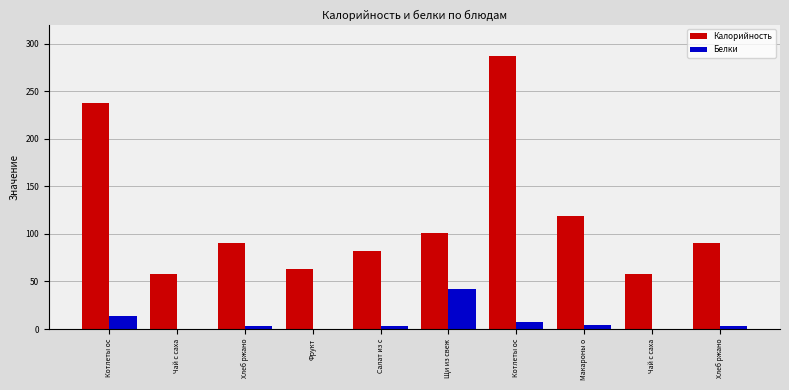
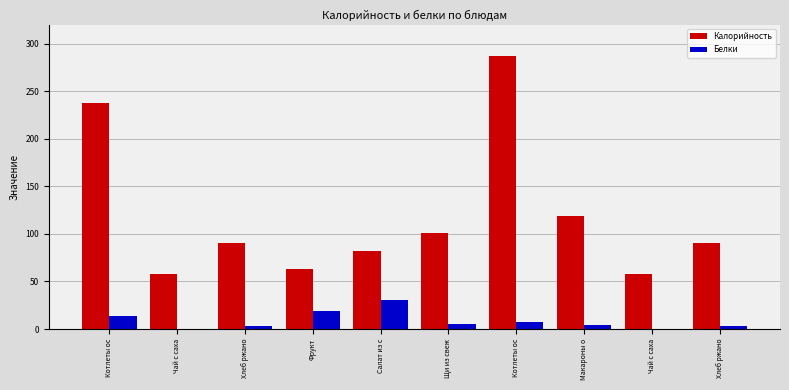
Белки, Фрукт: 0 -> 20
Белки, Салат из с: 0 -> 30
Белки, Щи из свеж: 40 -> 10
